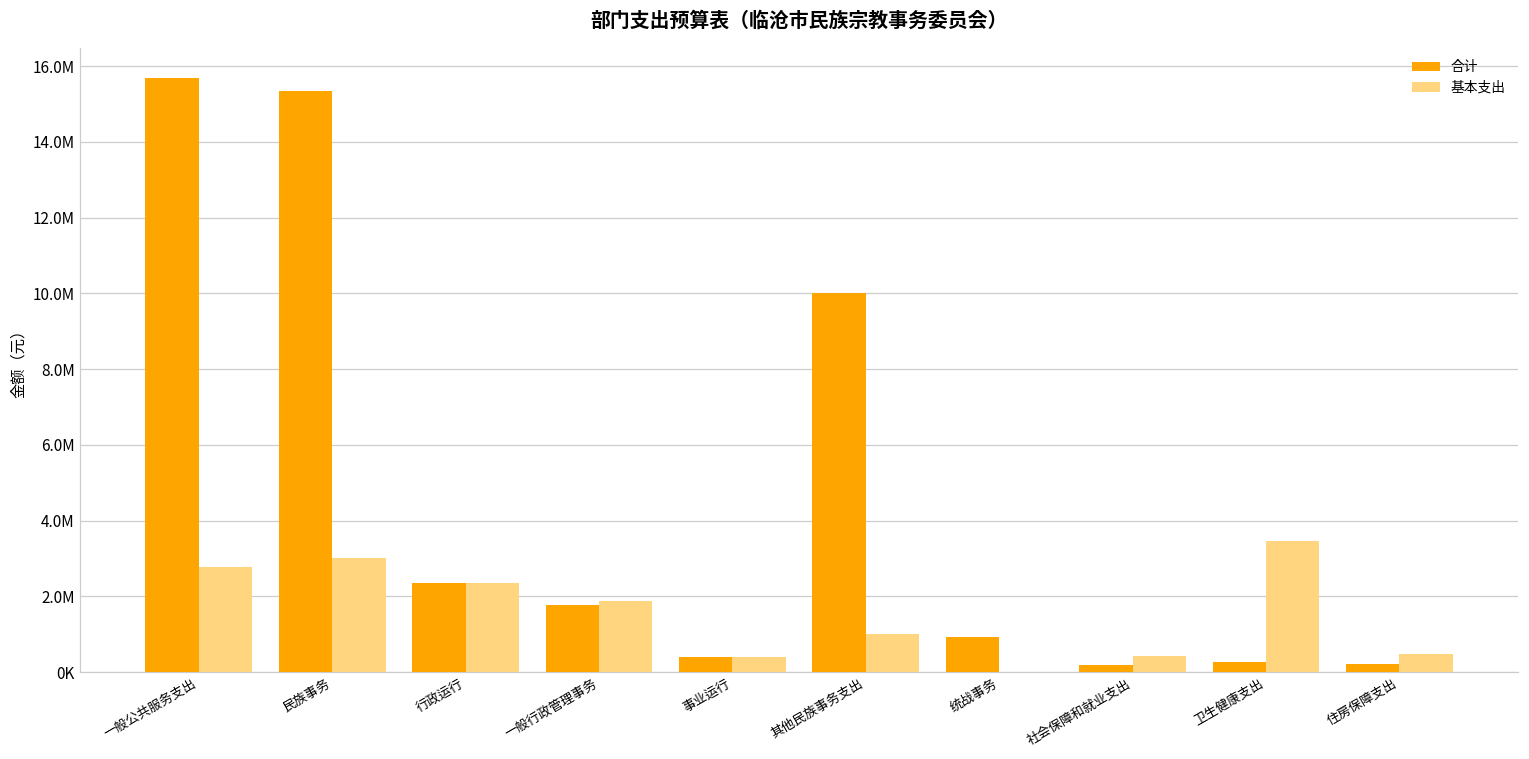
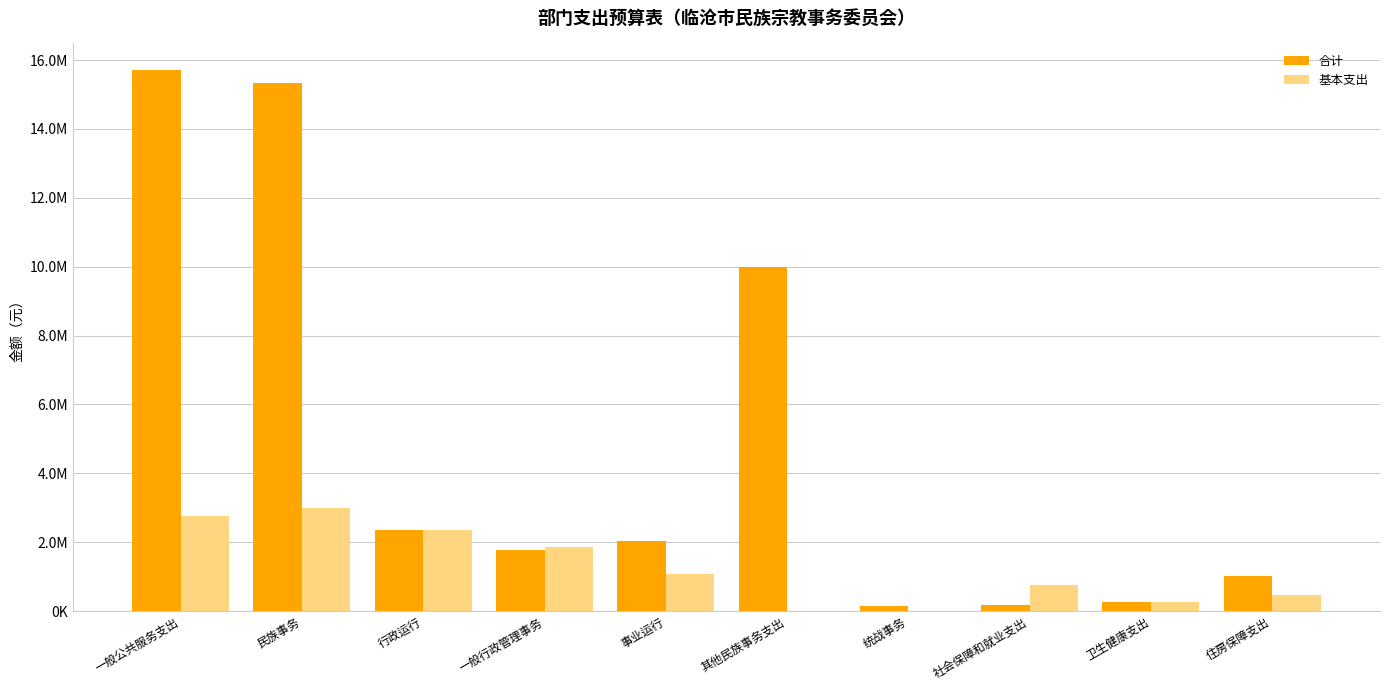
合计, 事业运行: 400000 -> 2000000
基本支出, 事业运行: 400000 -> 1100000
基本支出, 其他民族事务支出: 1000000 -> 0
合计, 统战事务: 900000 -> 200000
基本支出, 社会保障和就业支出: 400000 -> 700000
基本支出, 卫生健康支出: 3500000 -> 300000
合计, 住房保障支出: 200000 -> 1000000
